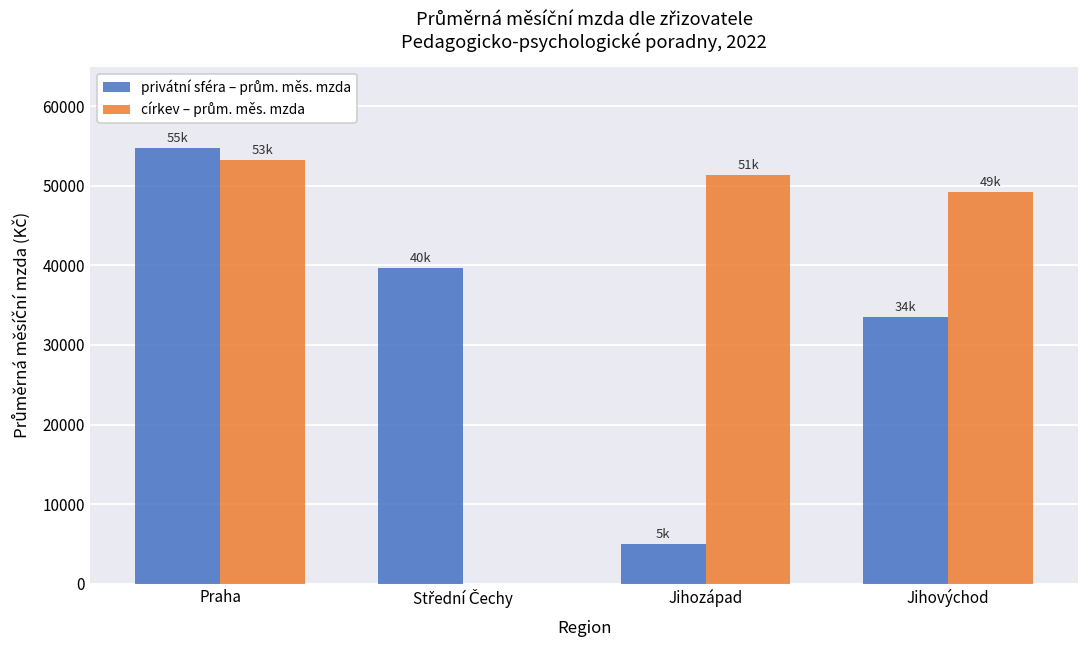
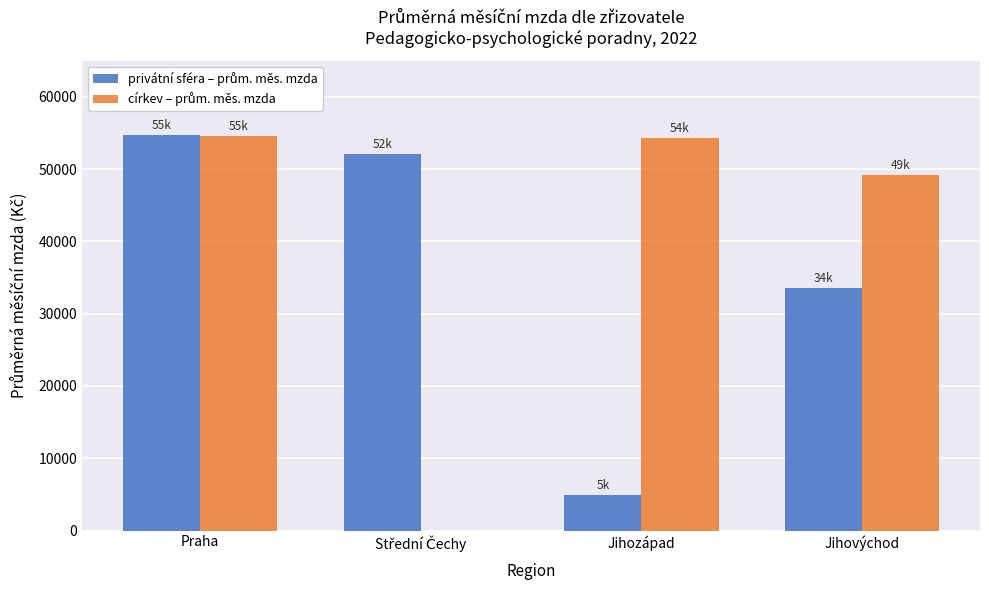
církev – prům. měs. mzda, Praha: 53k -> 55k
privátní sféra – prům. měs. mzda, Střední Čechy: 40k -> 52k
církev – prům. měs. mzda, Jihozápad: 51k -> 54k
